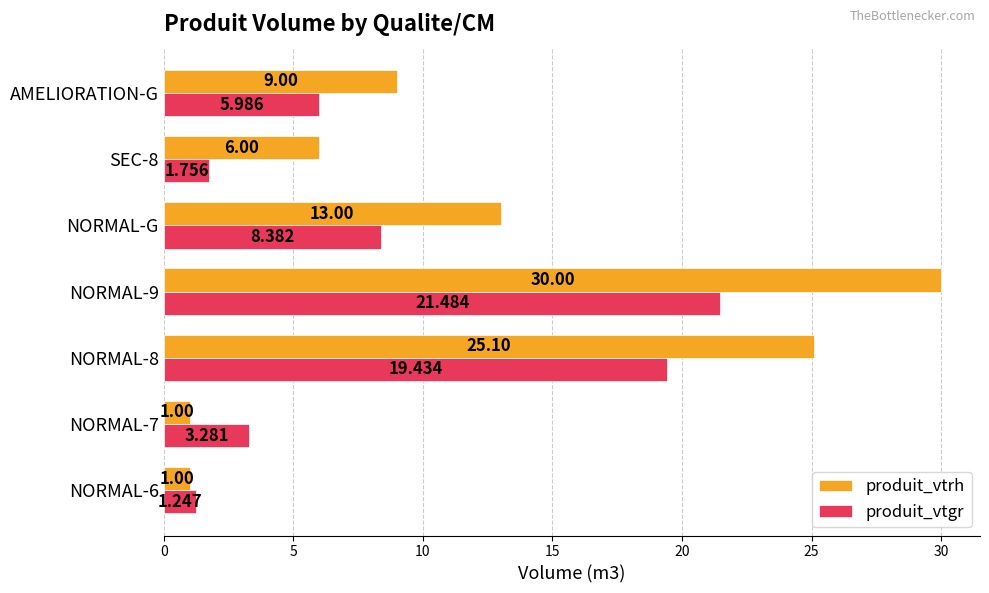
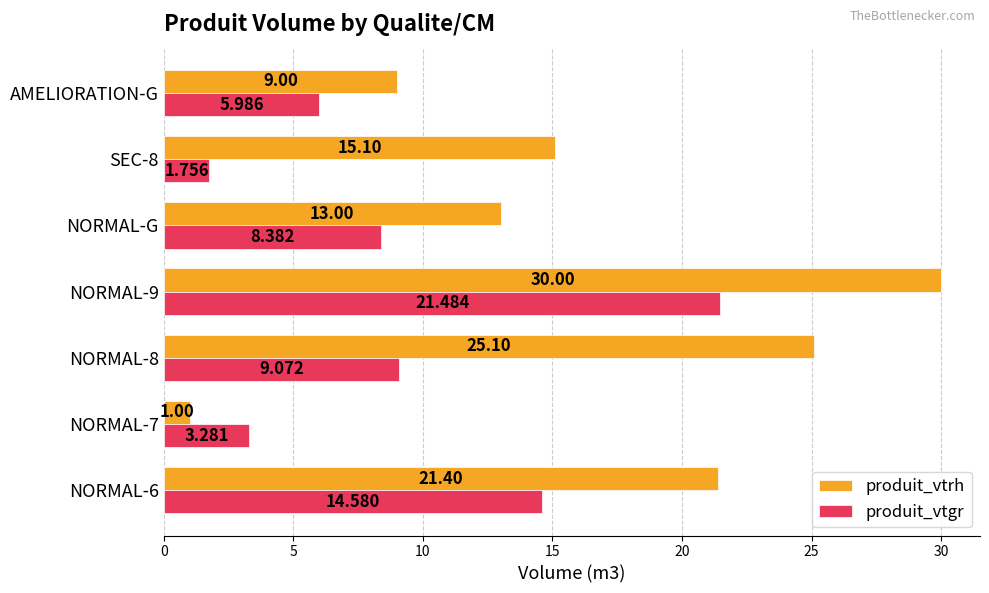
produit_vtrh, SEC-8: 6.00 -> 15.10
produit_vtgr, NORMAL-8: 19.434 -> 9.072
produit_vtrh, NORMAL-6: 1.00 -> 21.40
produit_vtgr, NORMAL-6: 1.247 -> 14.580
